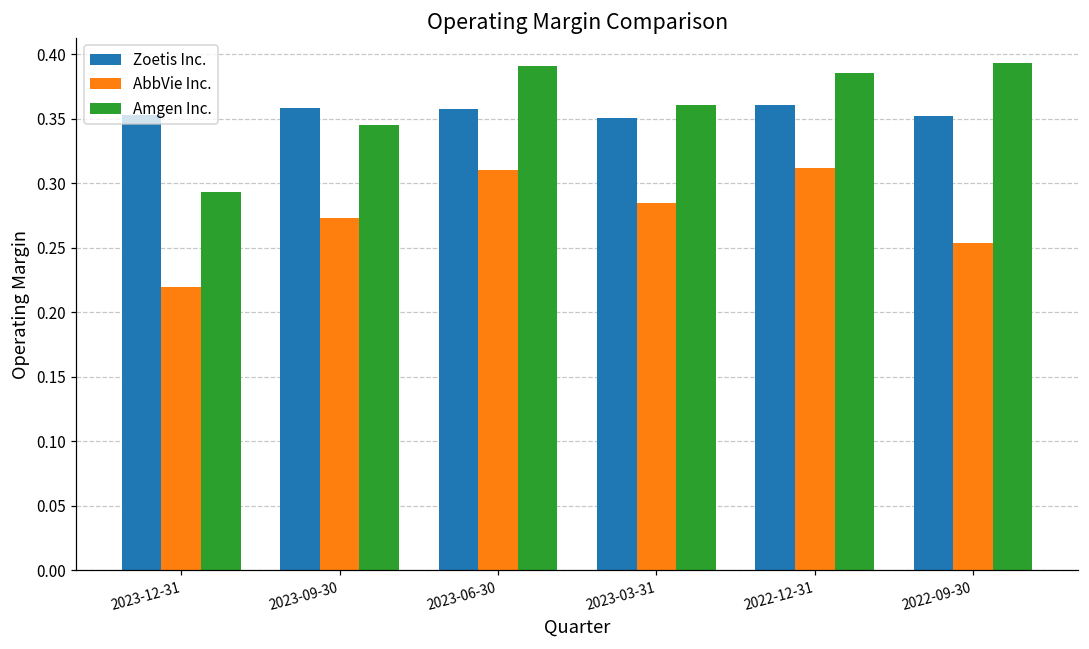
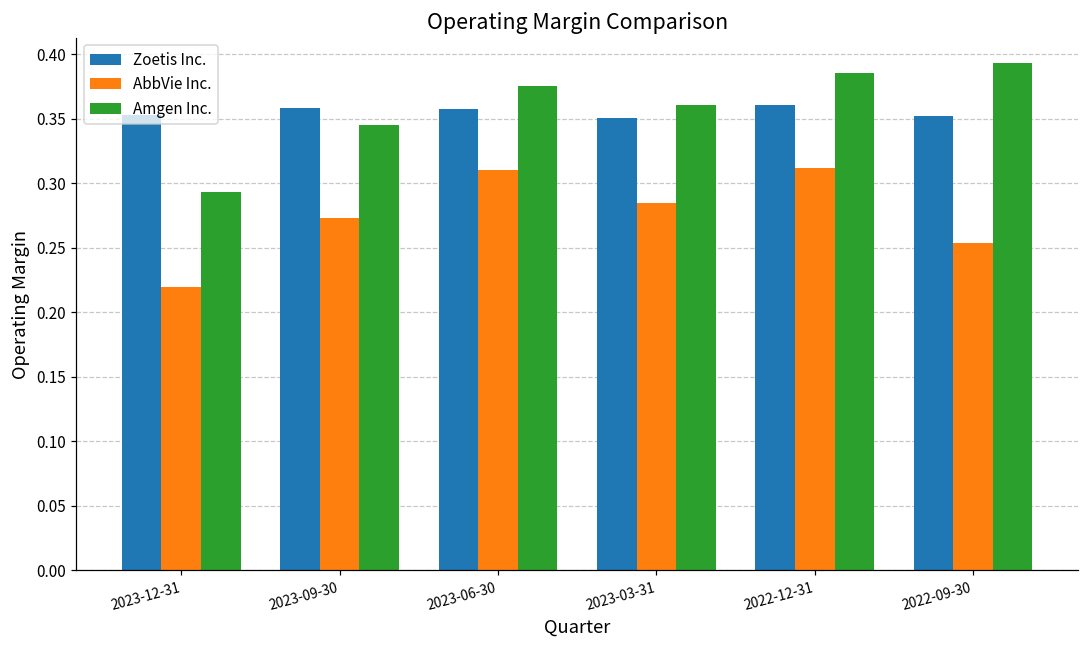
Amgen Inc., 2023-06-30: 0.391 -> 0.375
